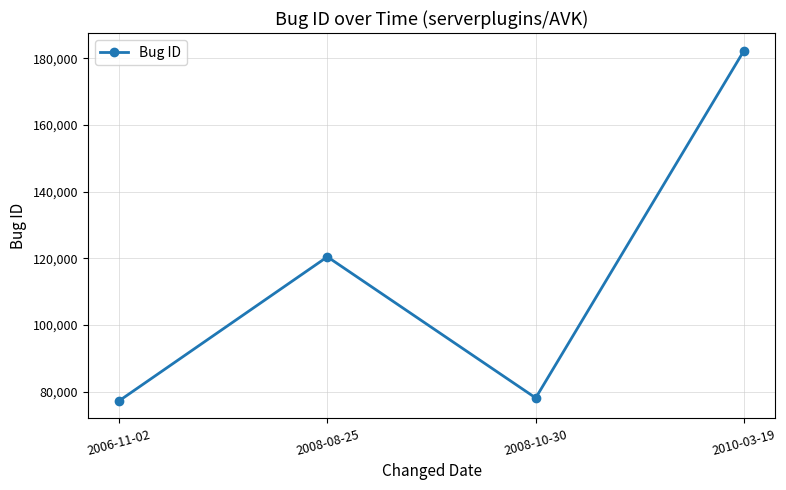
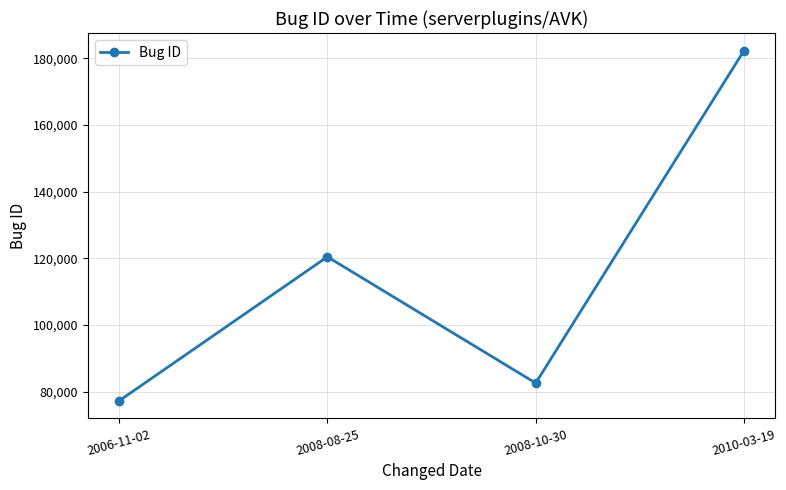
2008-10-30: 78,000 -> 83,000
